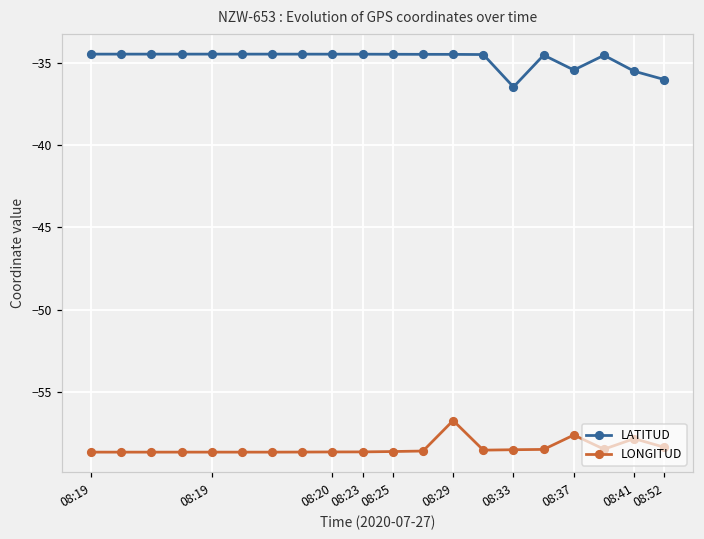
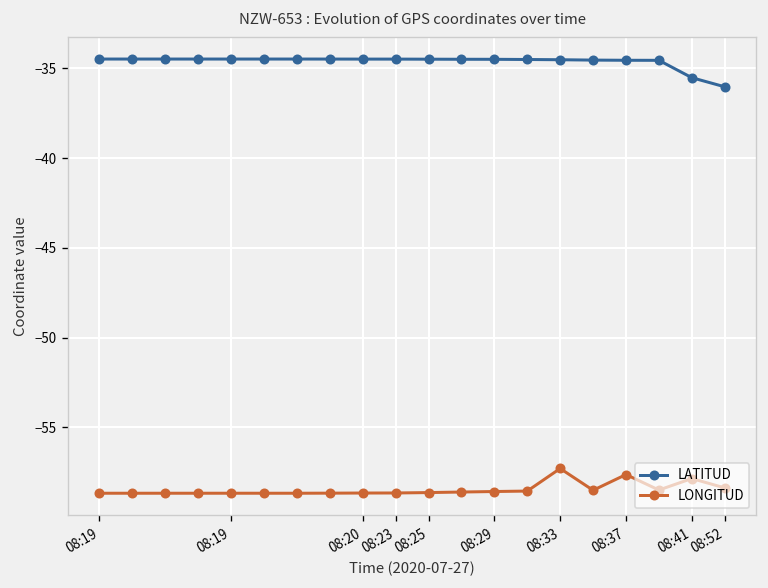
LONGITUD, 08:29: -56.7 -> -58.6
LATITUD, 08:33: -36.5 -> -34.5
LONGITUD, 08:33: -58.5 -> -57.3
LATITUD, 08:37: -35.4 -> -34.5
